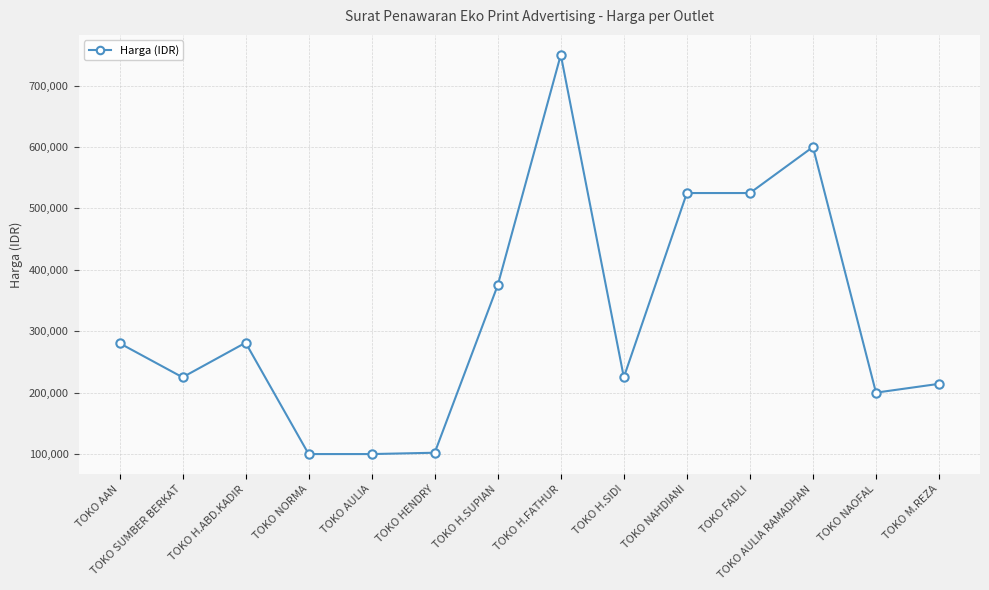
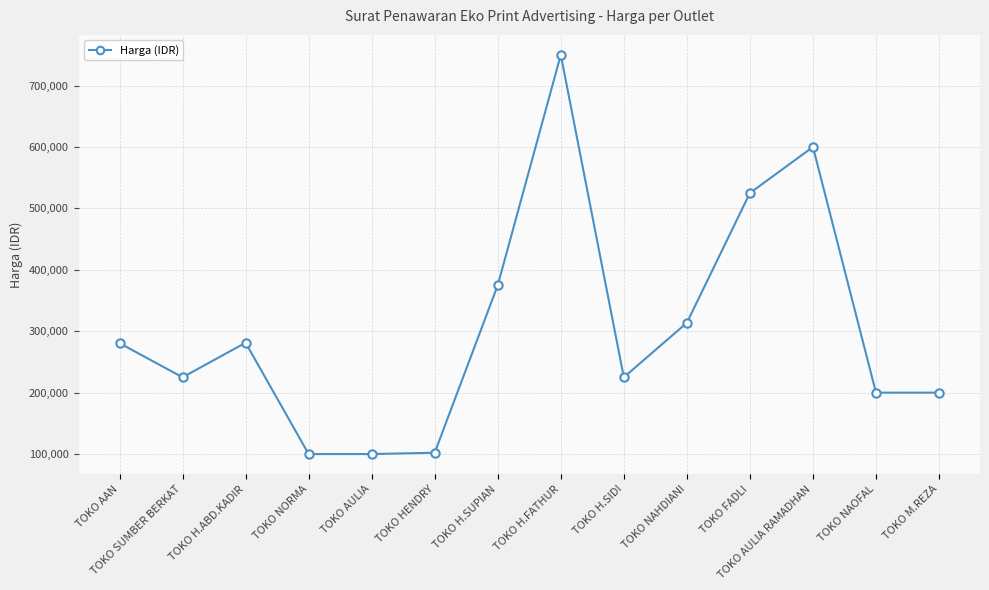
TOKO NAHDIANI: 530,000 -> 310,000
TOKO M.REZA: 210,000 -> 200,000
